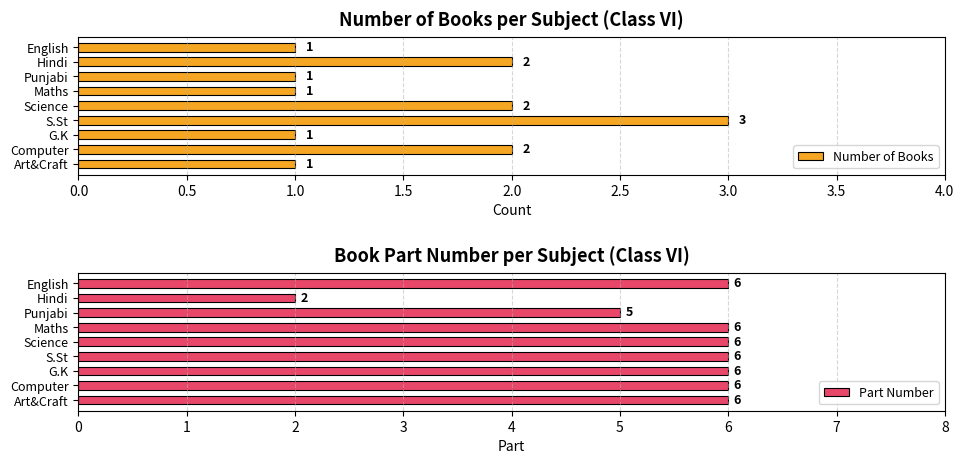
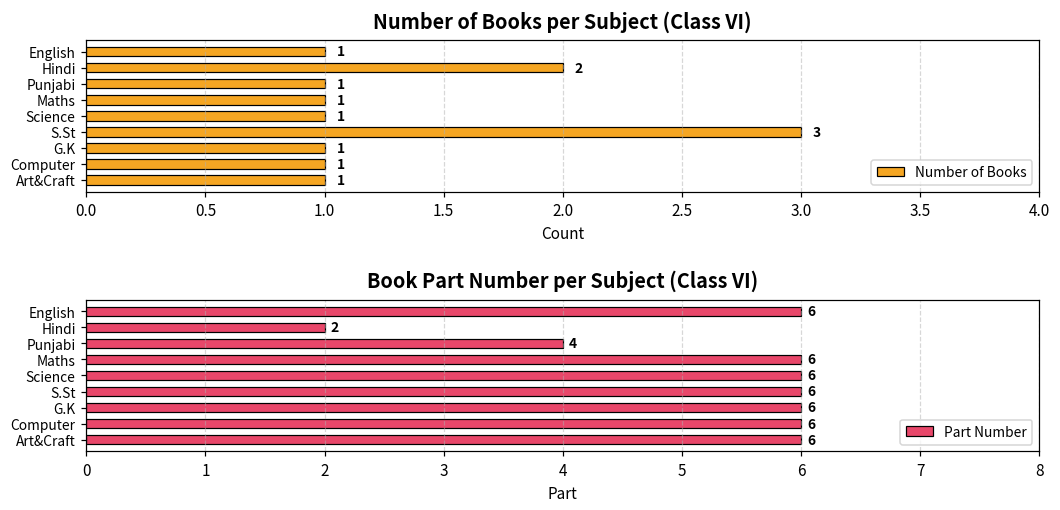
Number of Books per Subject (Class VI), Science: 2 -> 1
Number of Books per Subject (Class VI), Computer: 2 -> 1
Book Part Number per Subject (Class VI), Punjabi: 5 -> 4
